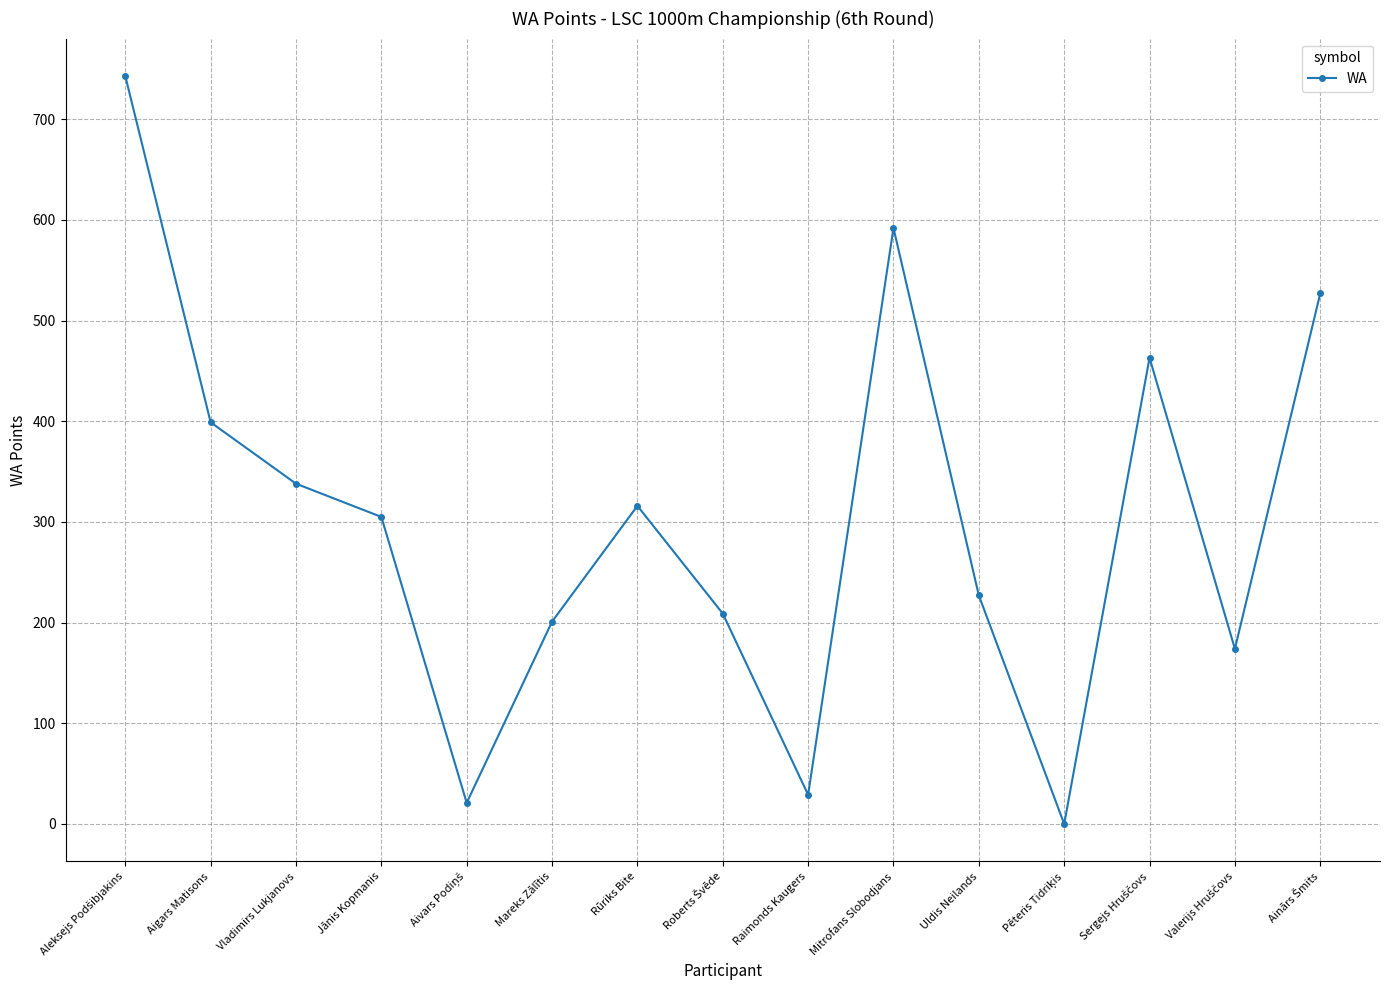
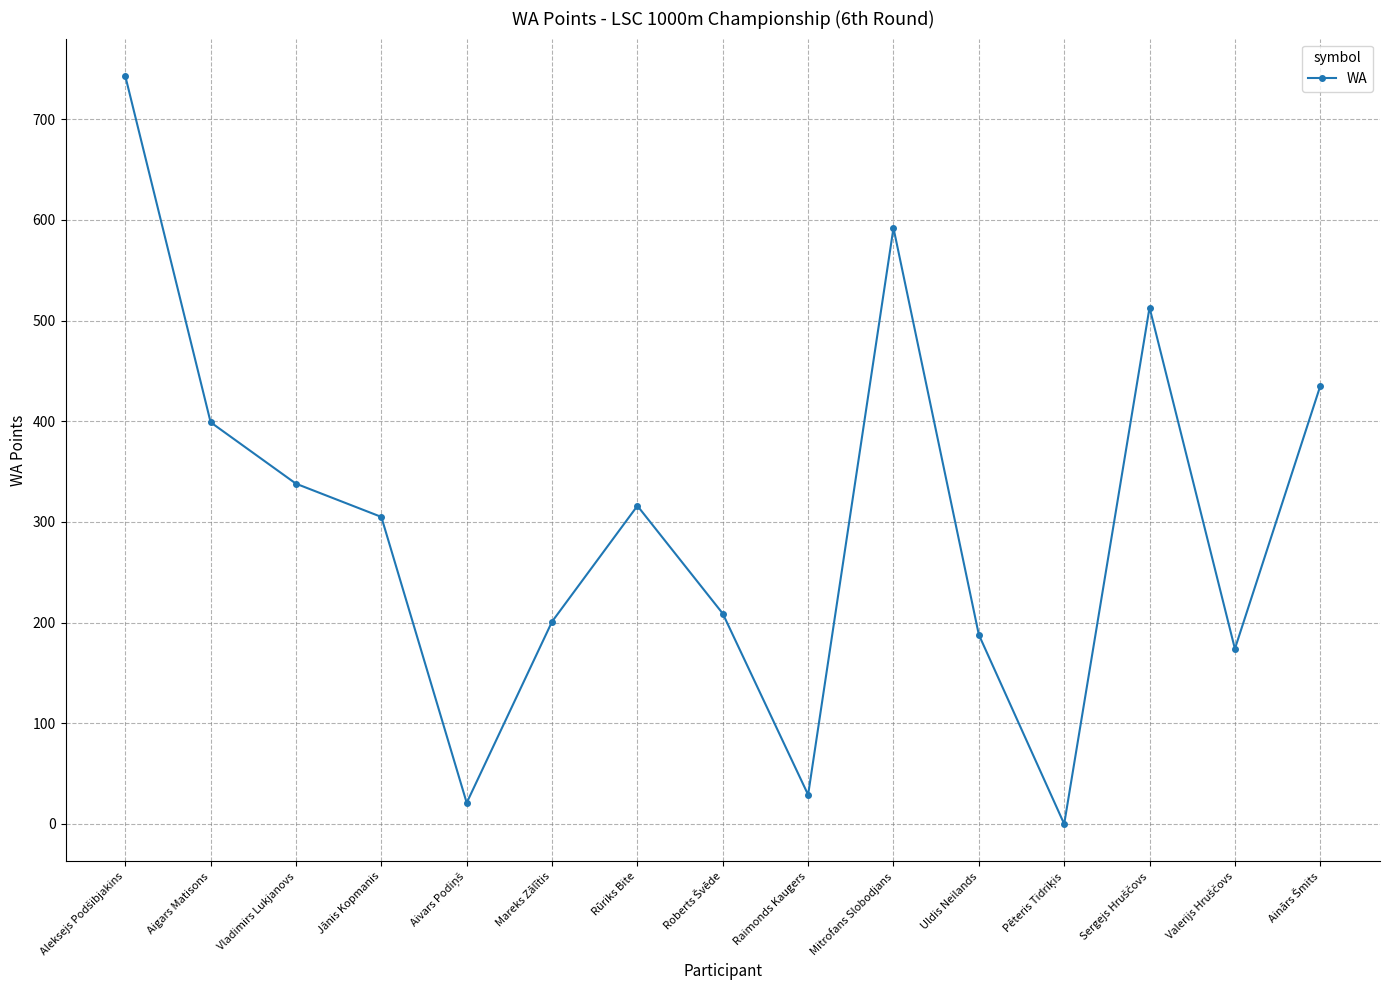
Uldis Neilands: 227 -> 188
Sergejs Hruščovs: 463 -> 513
Ainārs Šmits: 527 -> 435
